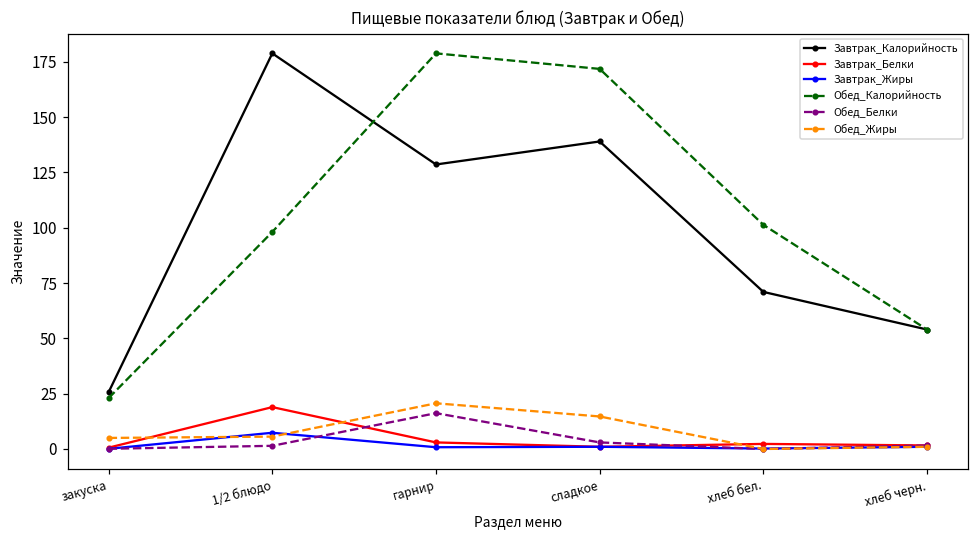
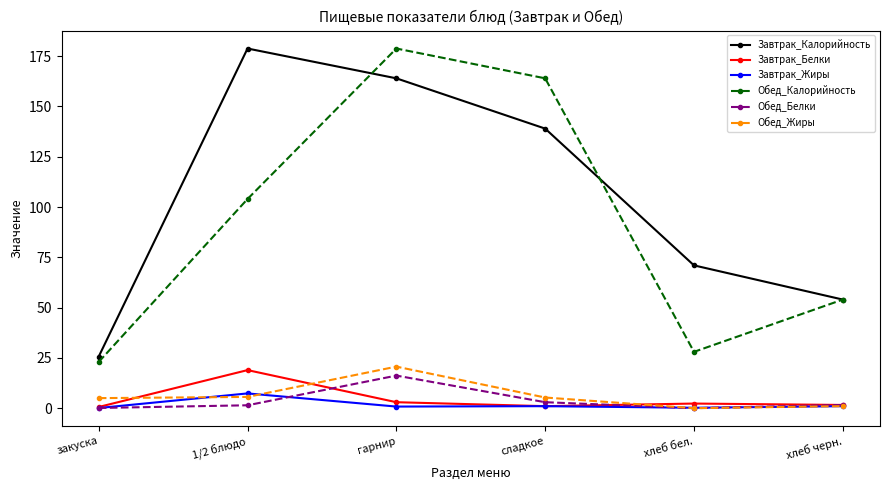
Обед_Калорийность, 1/2 блюдо: 98 -> 104
Завтрак_Калорийность, гарнир: 129 -> 164
Обед_Калорийность, сладкое: 172 -> 164
Обед_Жиры, сладкое: 15 -> 5
Обед_Калорийность, хлеб бел.: 101 -> 28
